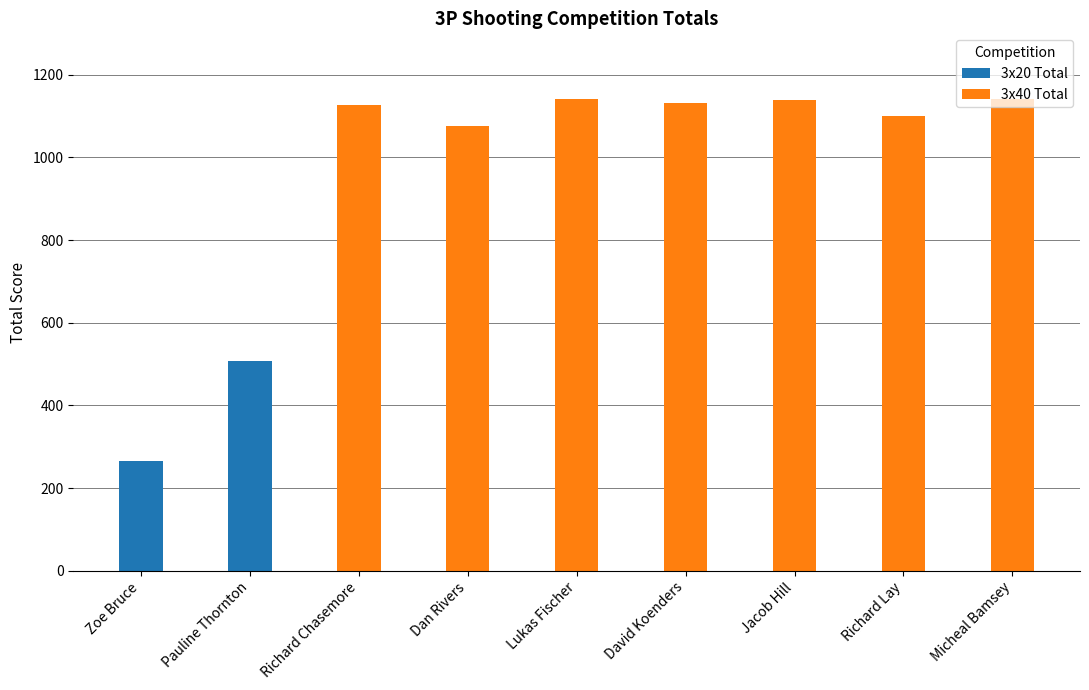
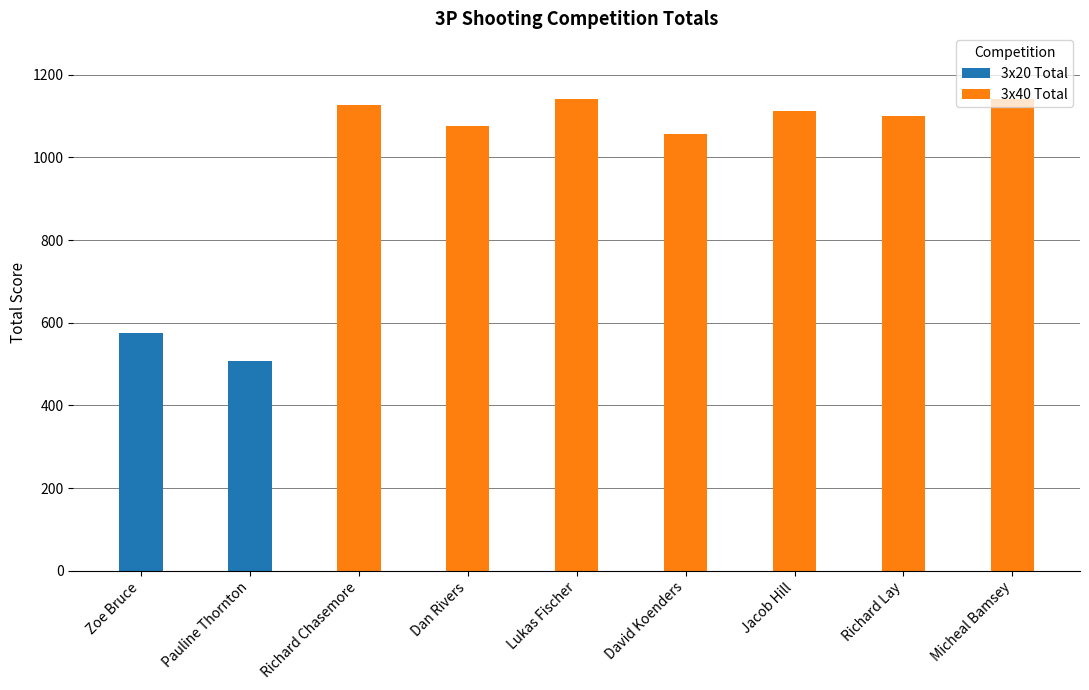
3x20 Total, Zoe Bruce: 270 -> 580
3x40 Total, David Koenders: 1130 -> 1060
3x40 Total, Jacob Hill: 1140 -> 1110
